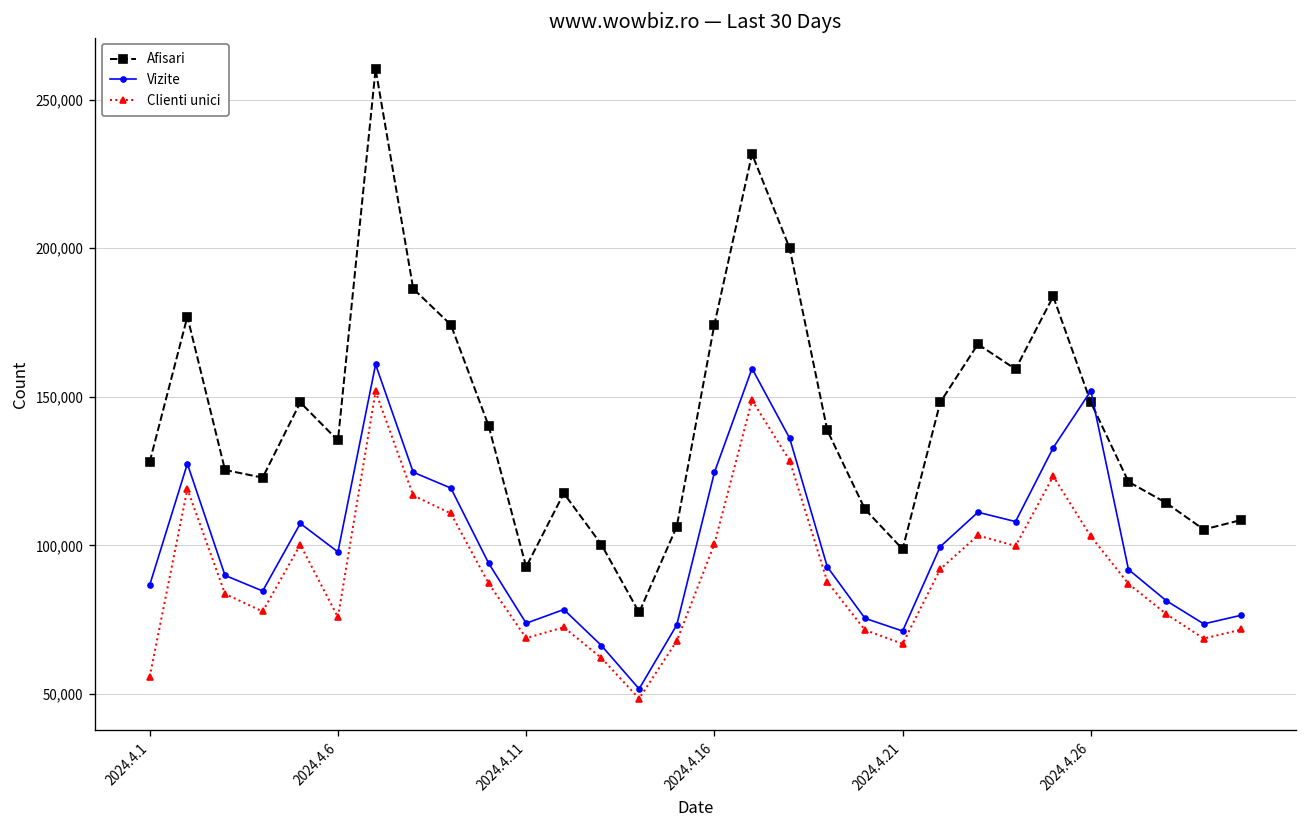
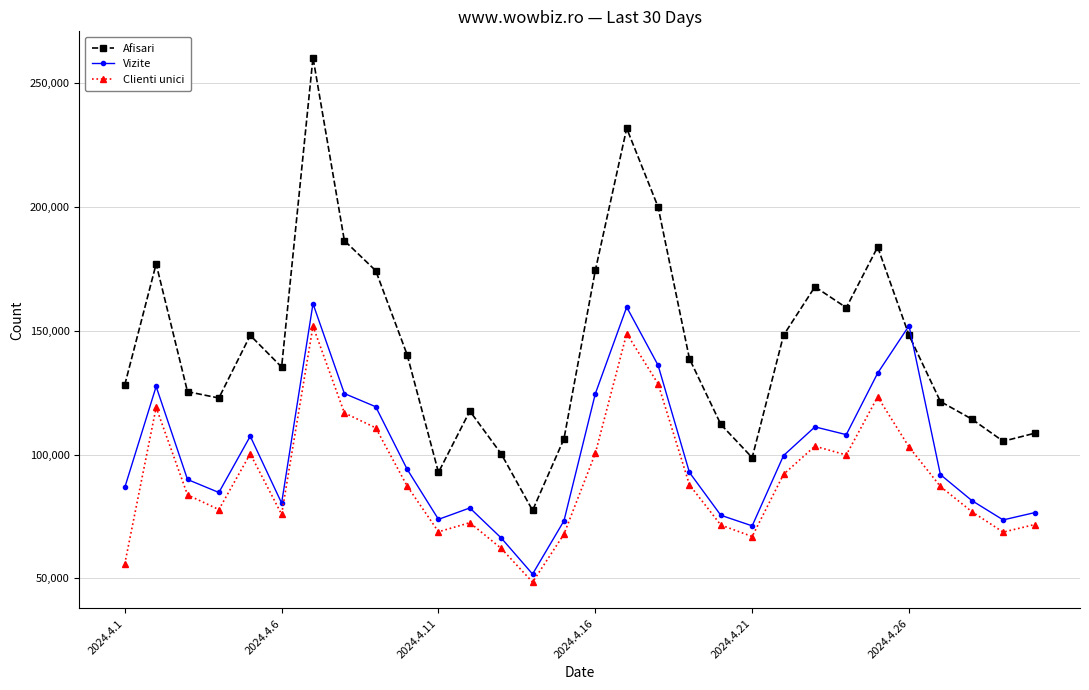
Vizite, 2024.4.6: 98,000 -> 80,000
